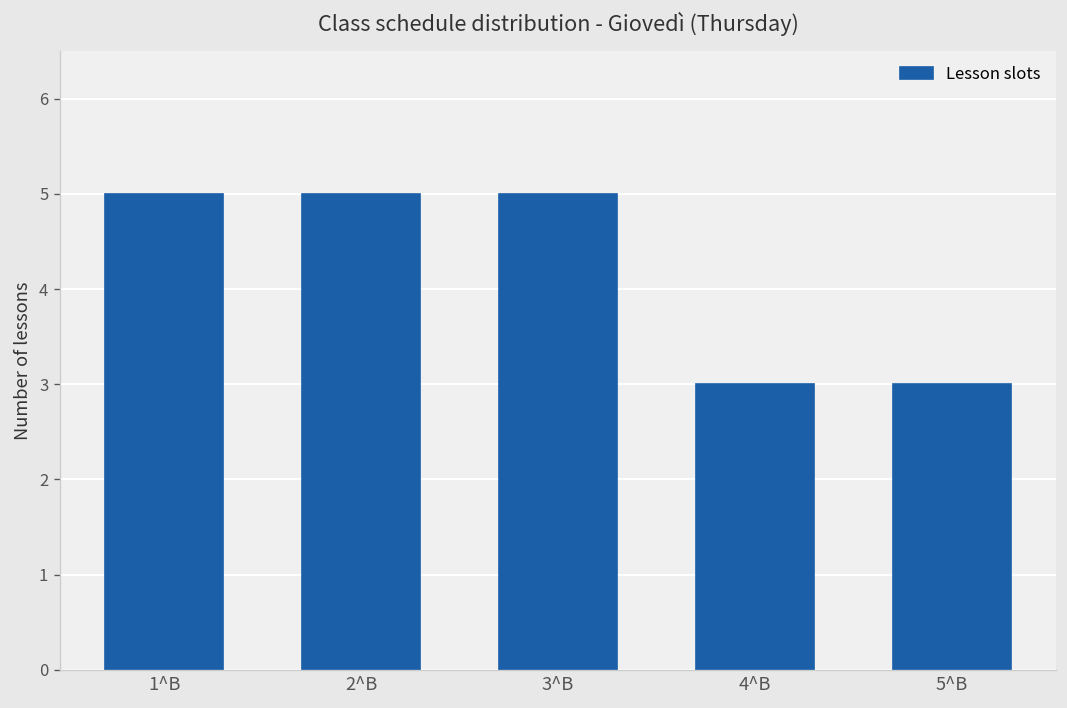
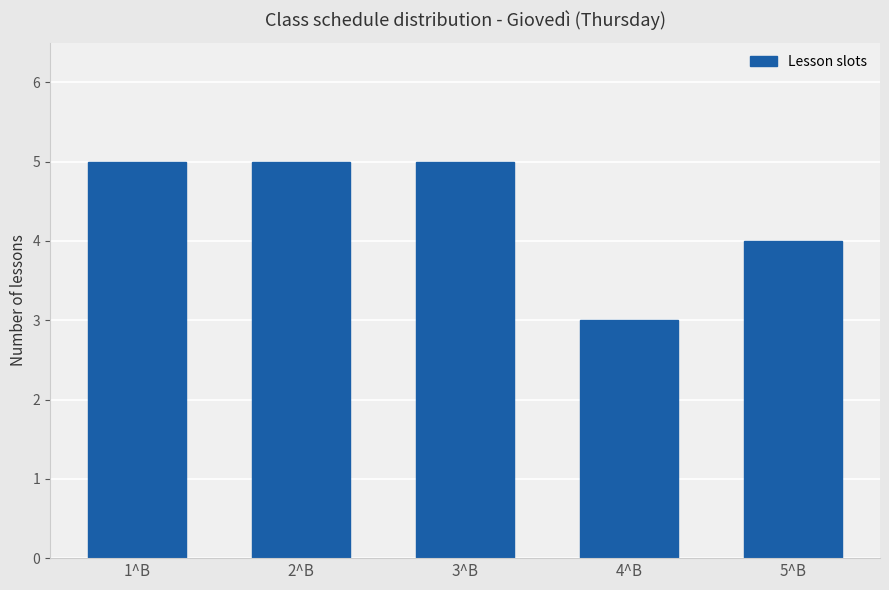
5^B: 3 -> 4
